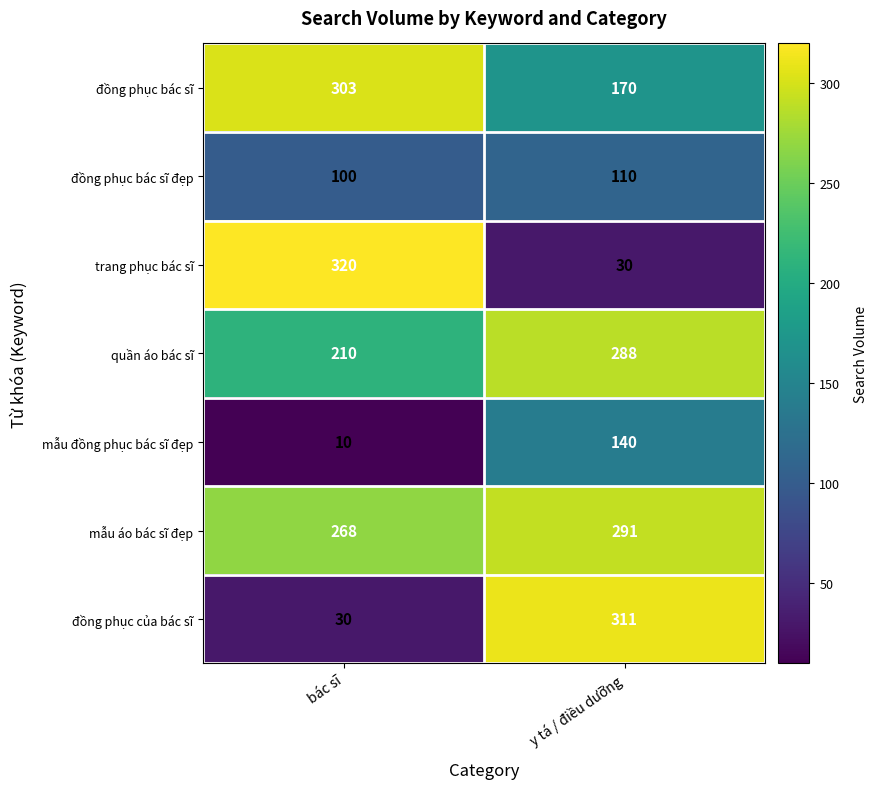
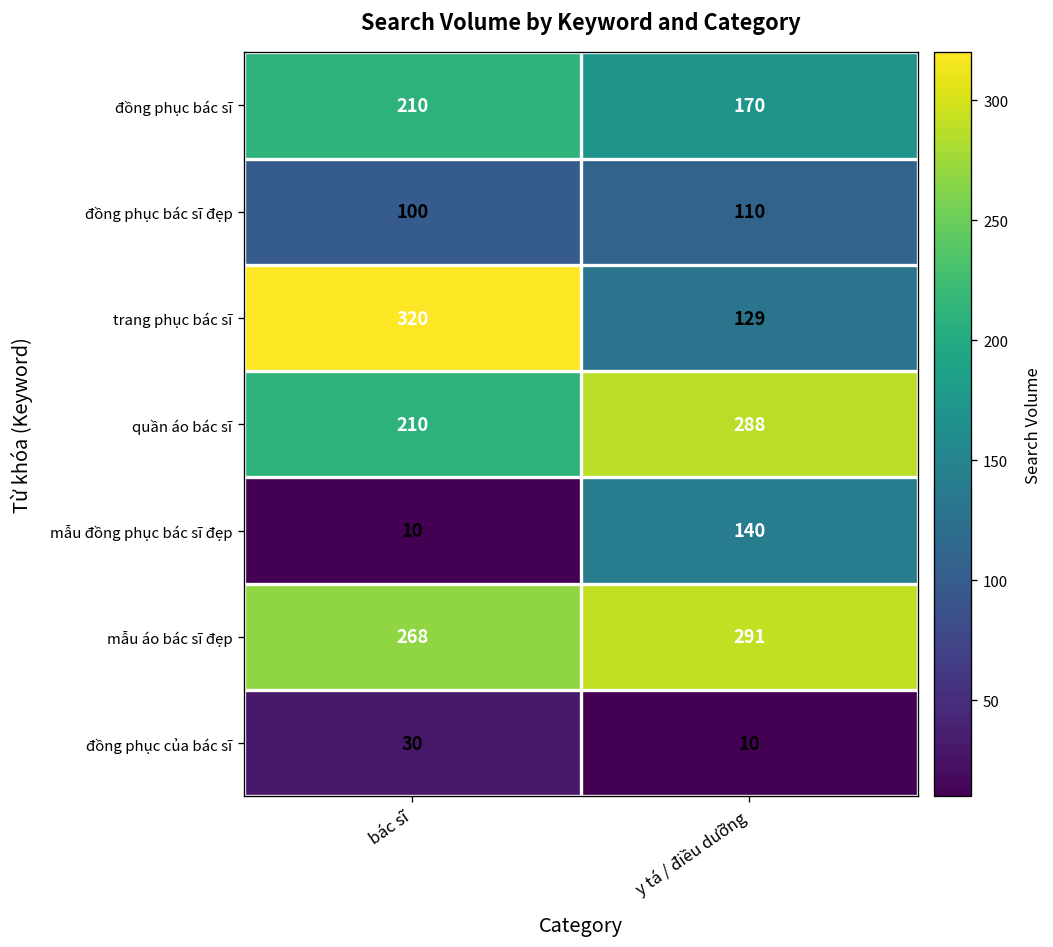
đồng phục bác sĩ, bác sĩ: 303 -> 210
trang phục bác sĩ, y tá / điều dưỡng: 30 -> 129
đồng phục của bác sĩ, y tá / điều dưỡng: 311 -> 10
